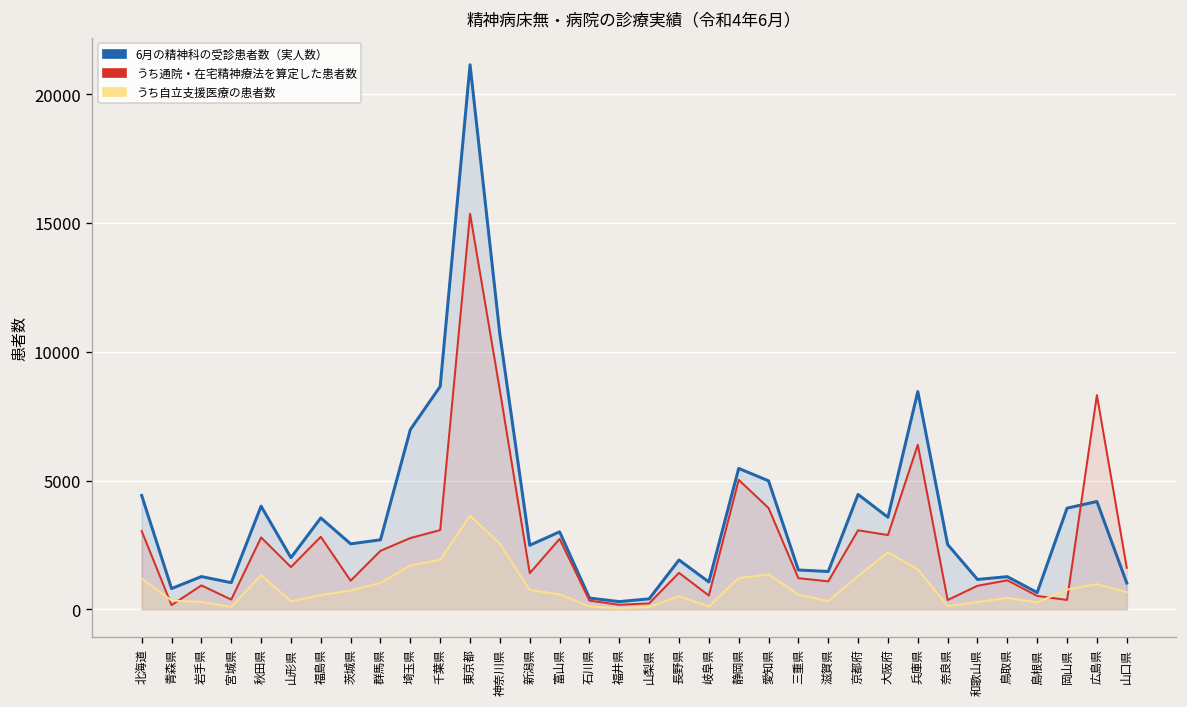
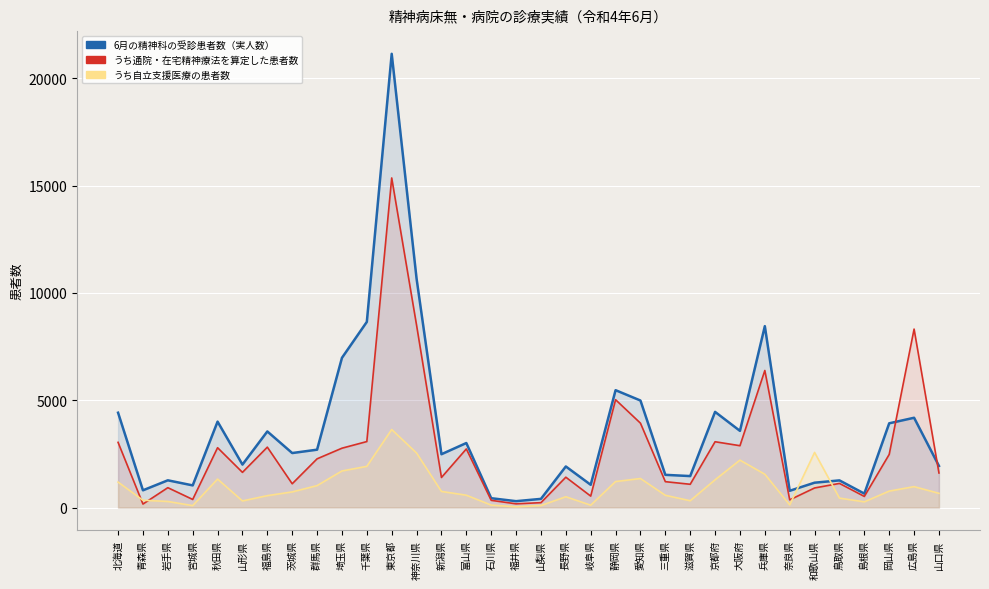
6月の精神科の受診患者数（実人数）, 奈良県: 2500 -> 800
うち自立支援医療の患者数, 和歌山県: 300 -> 2600
うち通院・在宅精神療法を算定した患者数, 岡山県: 400 -> 2500
6月の精神科の受診患者数（実人数）, 山口県: 1000 -> 1900
